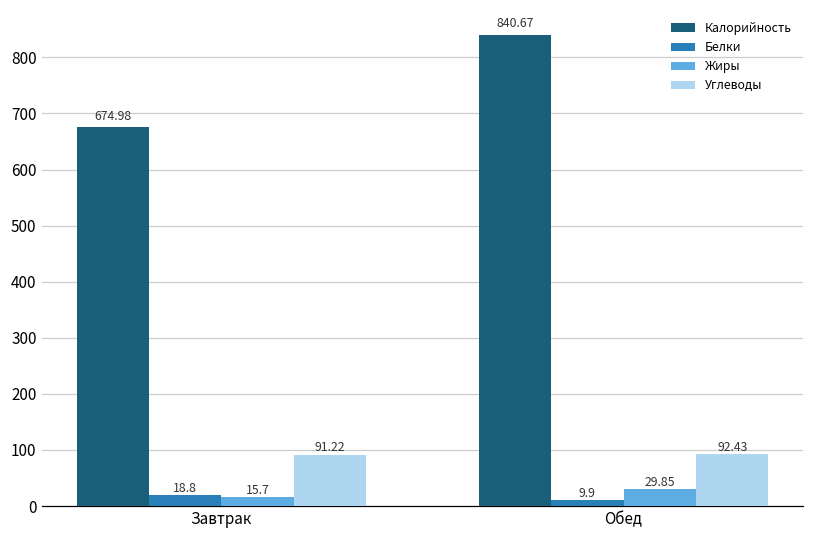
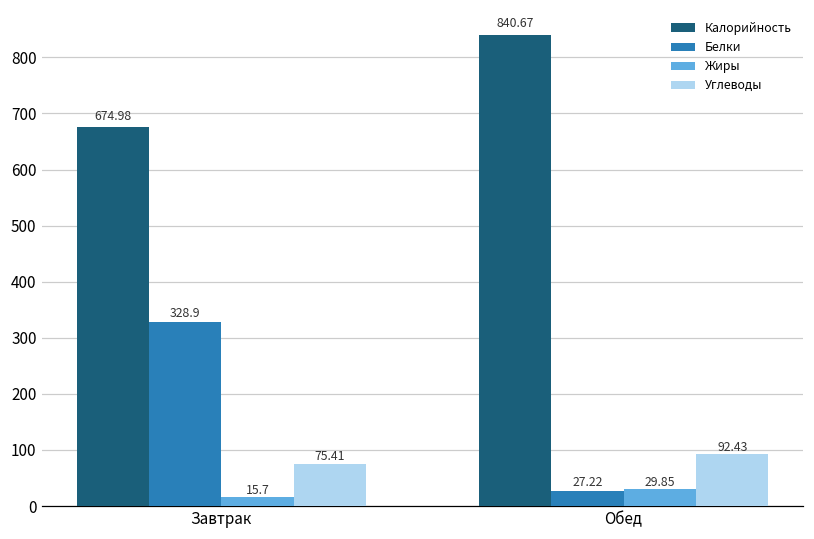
Белки, Завтрак: 18.8 -> 328.9
Углеводы, Завтрак: 91.22 -> 75.41
Белки, Обед: 9.9 -> 27.22
